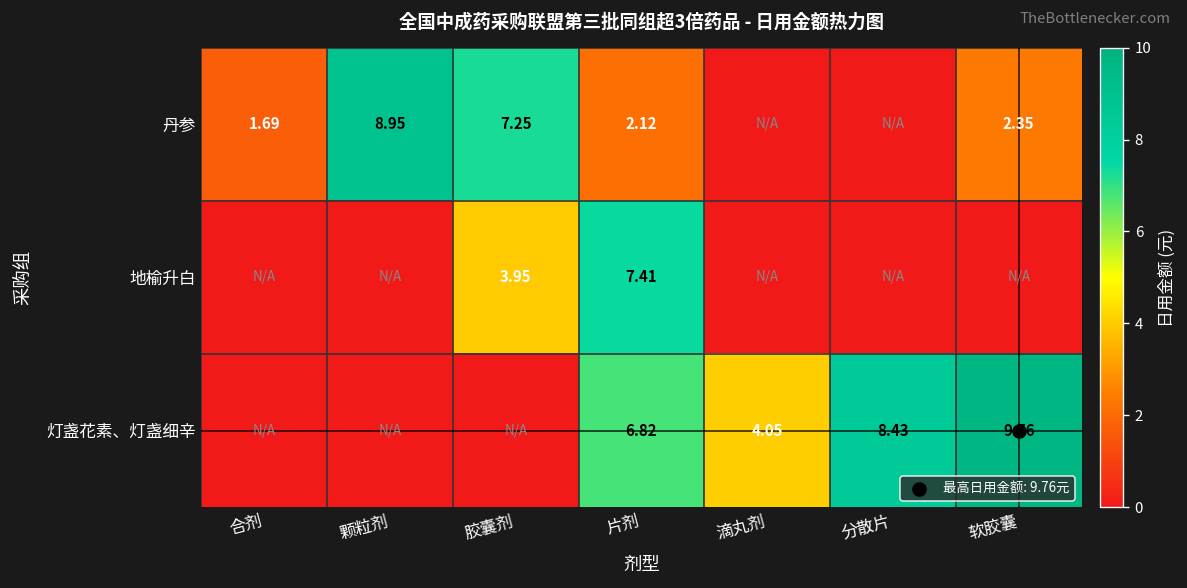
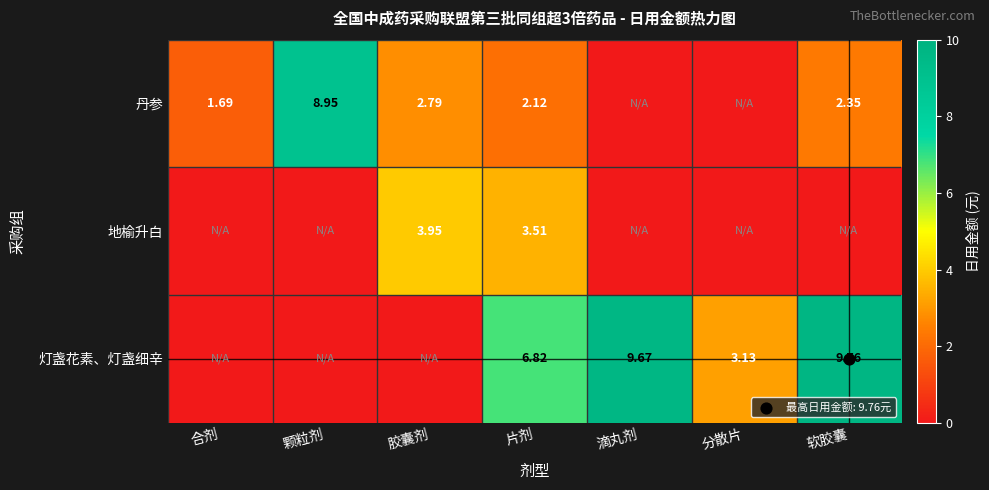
丹参, 胶囊剂: 7.25 -> 2.79
地榆升白, 片剂: 7.41 -> 3.51
灯盏花素、灯盏细辛, 滴丸剂: 4.05 -> 9.67
灯盏花素、灯盏细辛, 分散片: 8.43 -> 3.13
